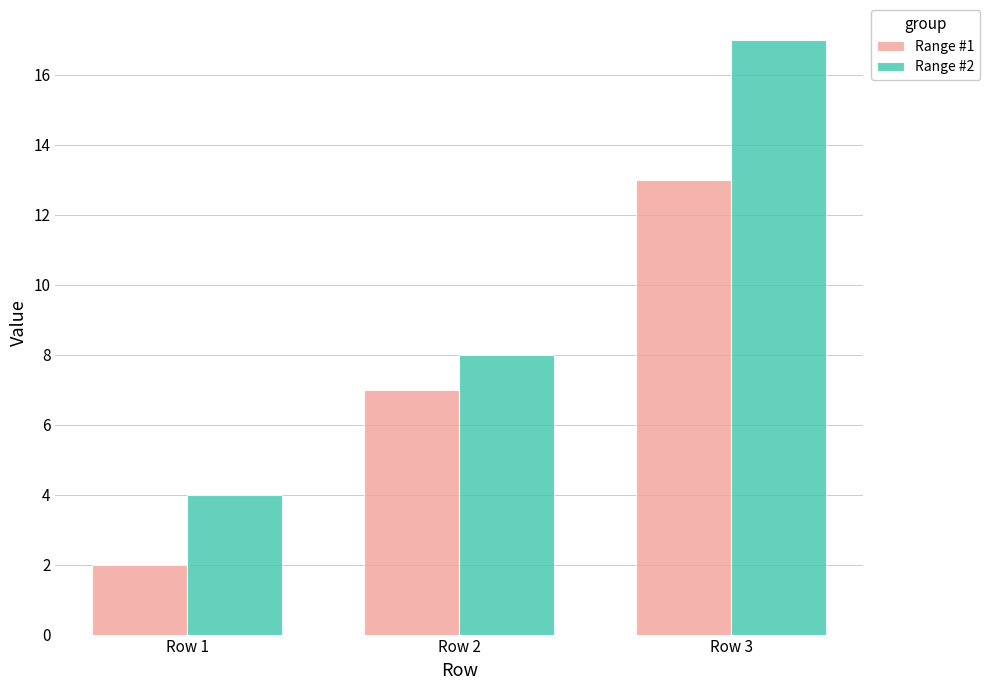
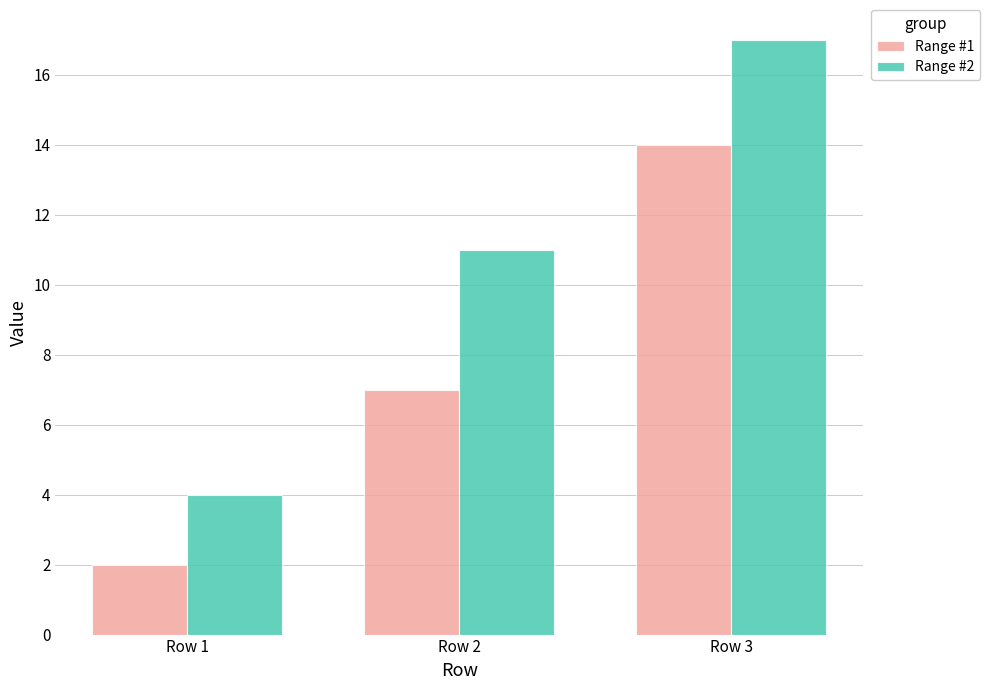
Range #2, Row 2: 8 -> 11
Range #1, Row 3: 13 -> 14
